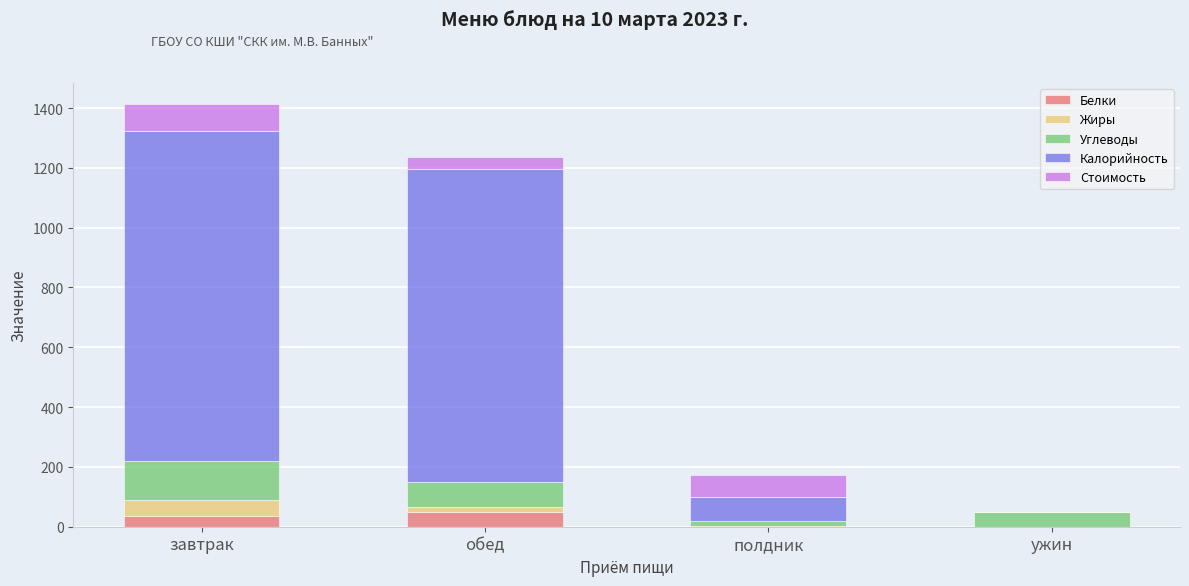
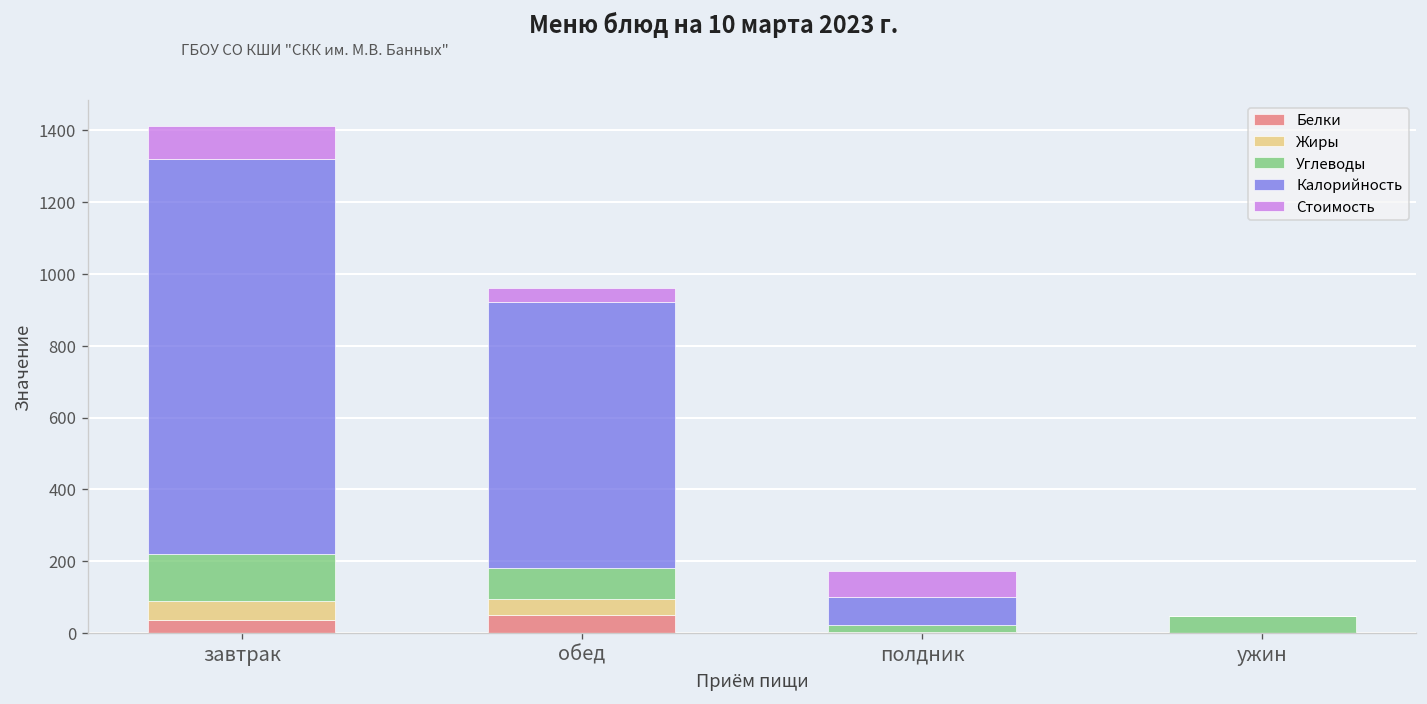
Жиры, обед: 20 -> 50
Калорийность, обед: 1050 -> 740
